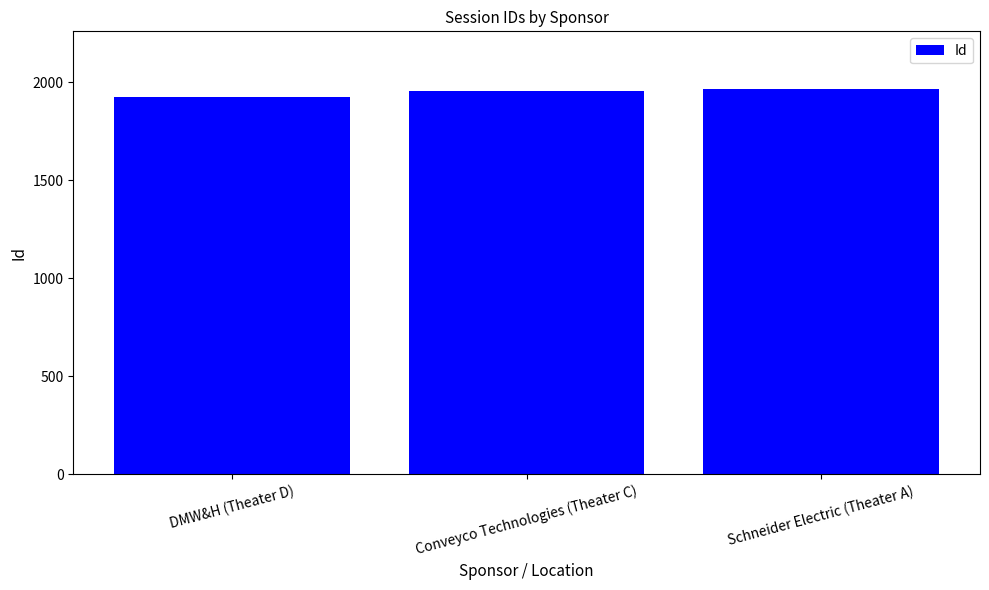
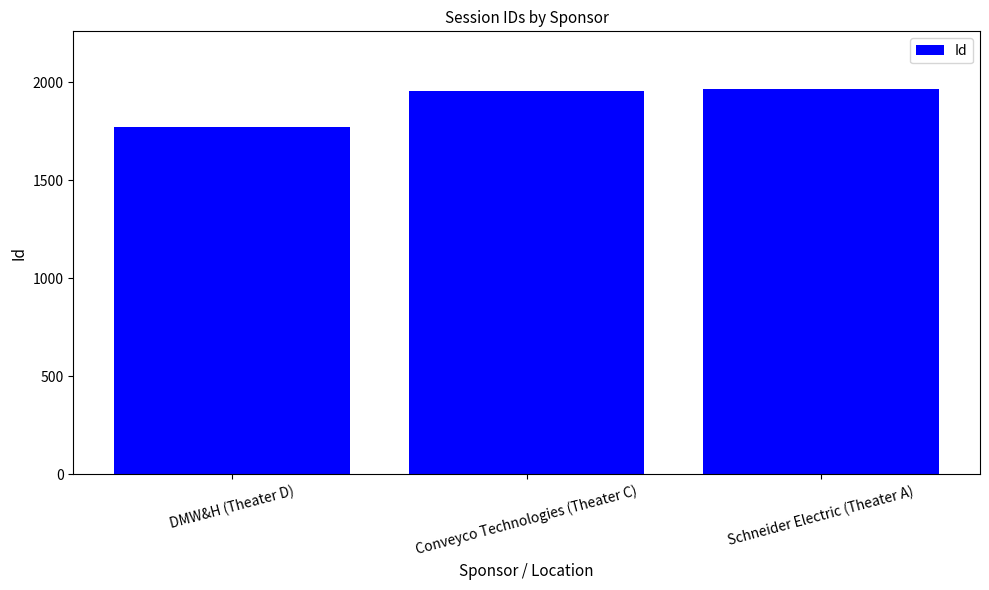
DMW&H (Theater D): 1930 -> 1770
